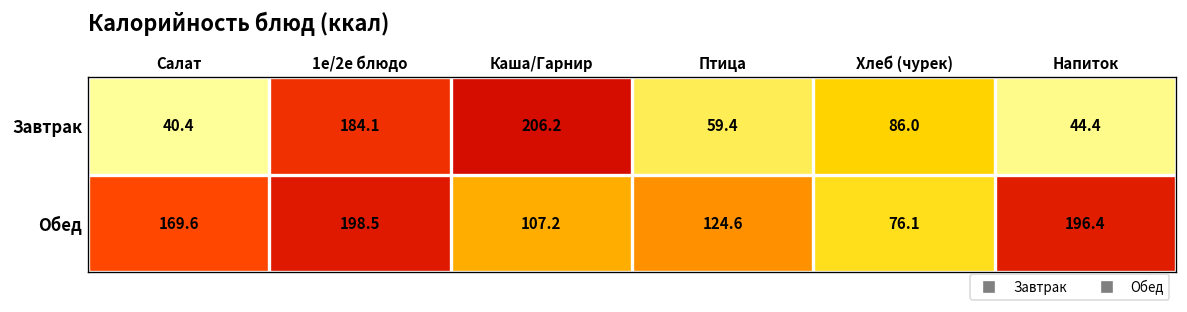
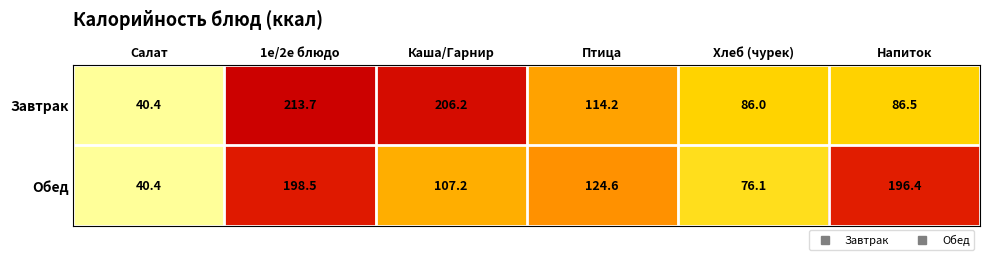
Завтрак, 1е/2е блюдо: 184.1 -> 213.7
Завтрак, Птица: 59.4 -> 114.2
Завтрак, Напиток: 44.4 -> 86.5
Обед, Салат: 169.6 -> 40.4
